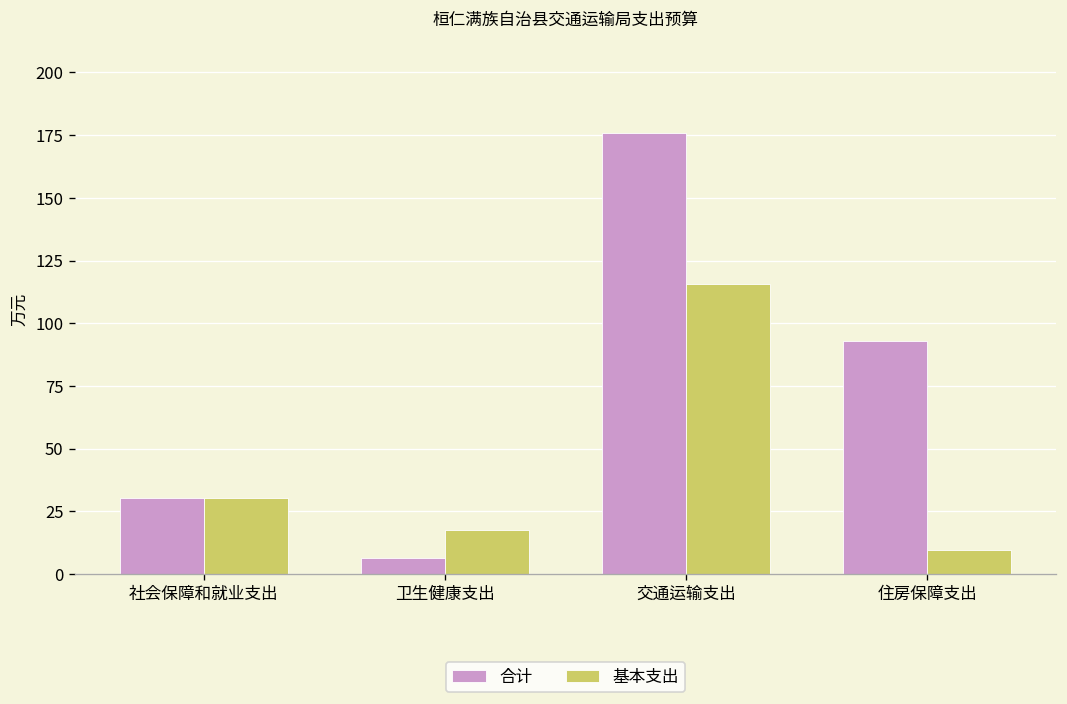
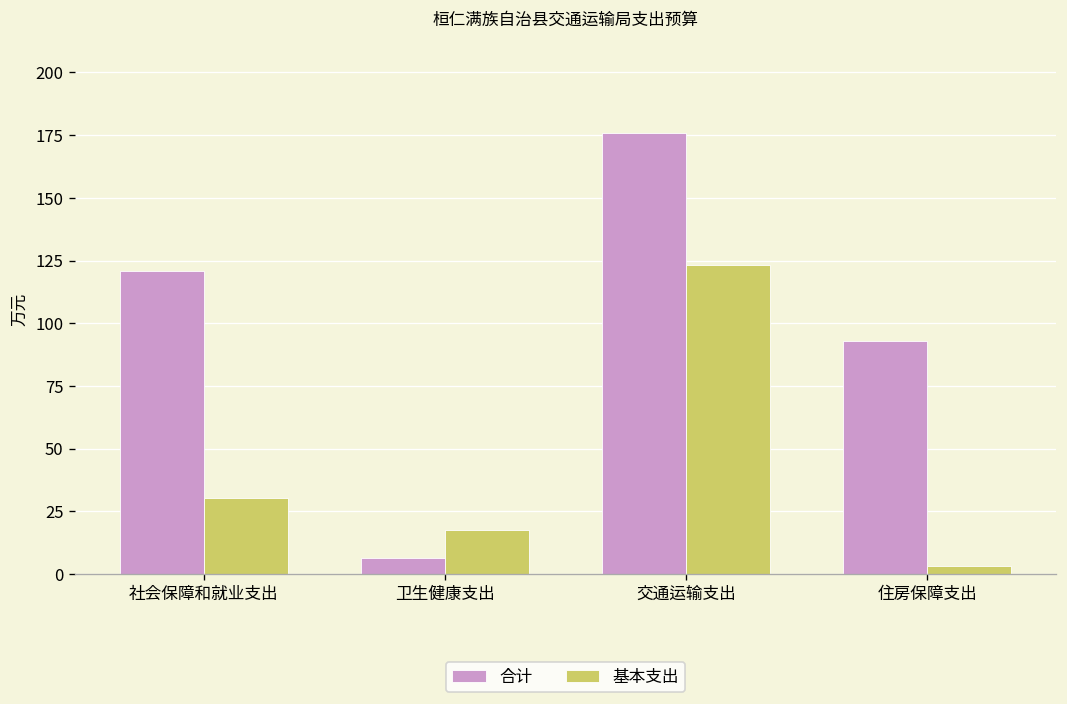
合计, 社会保障和就业支出: 31 -> 121
基本支出, 交通运输支出: 116 -> 123
基本支出, 住房保障支出: 10 -> 3
